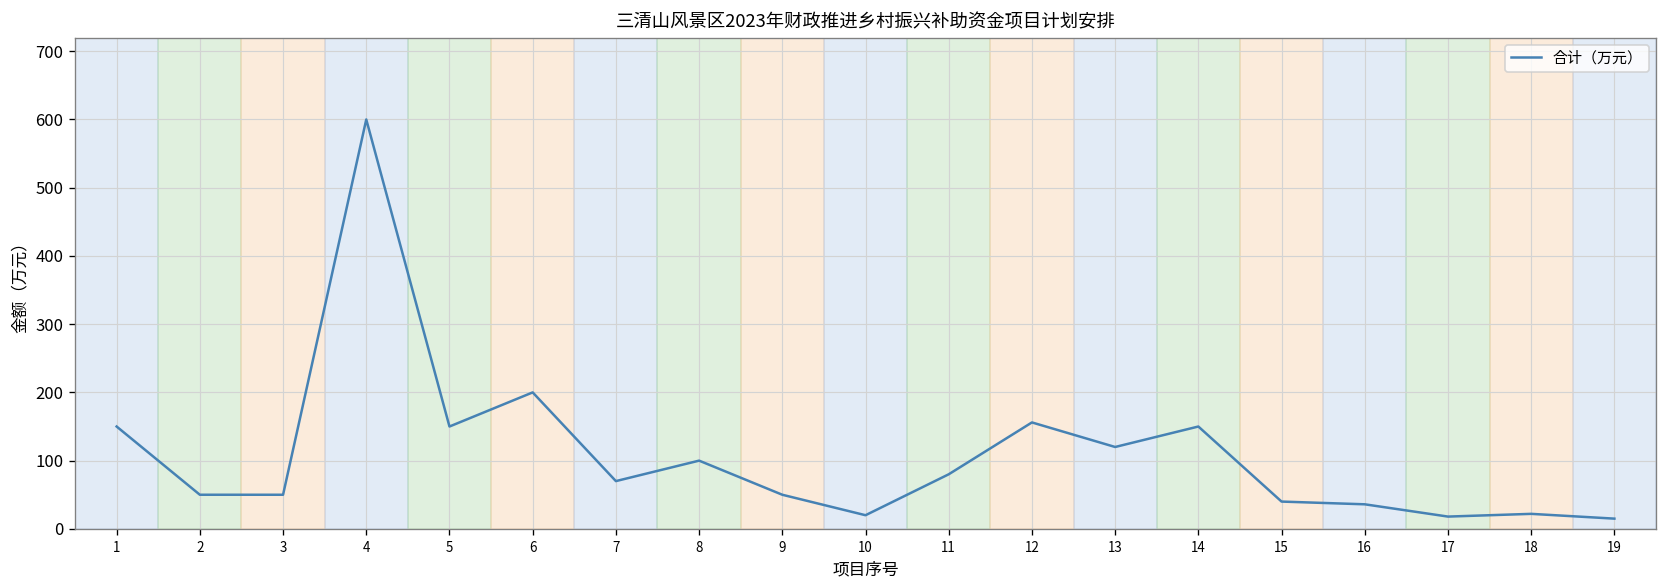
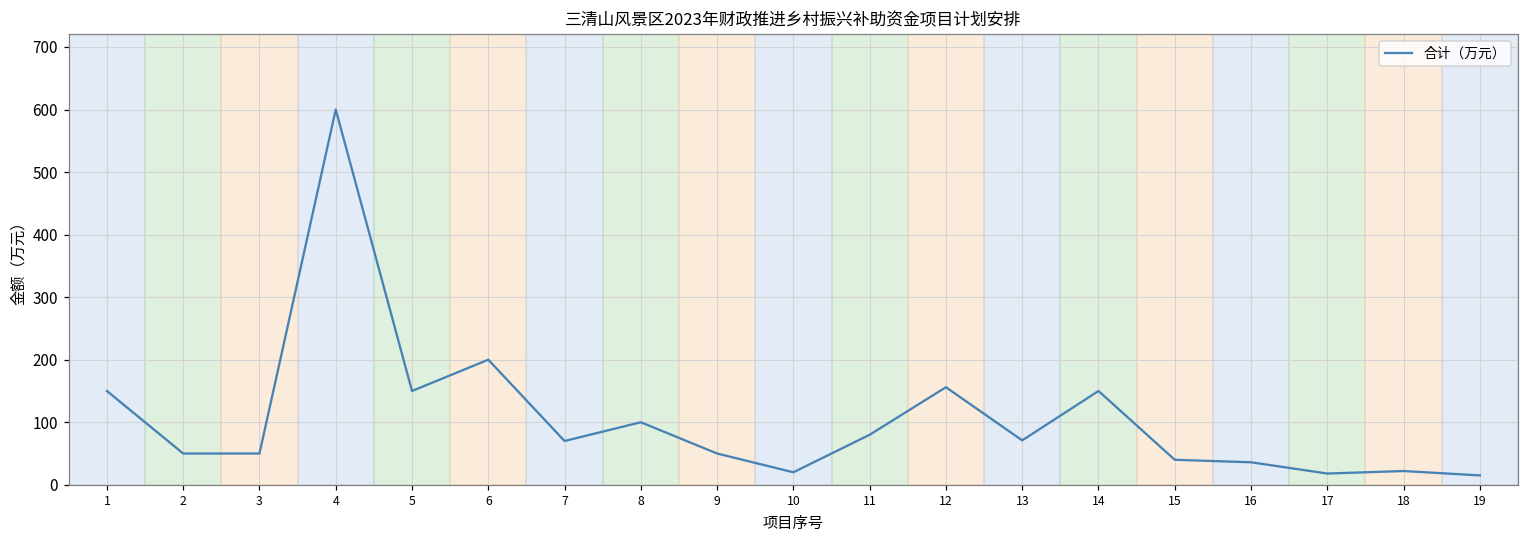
13: 120 -> 70
